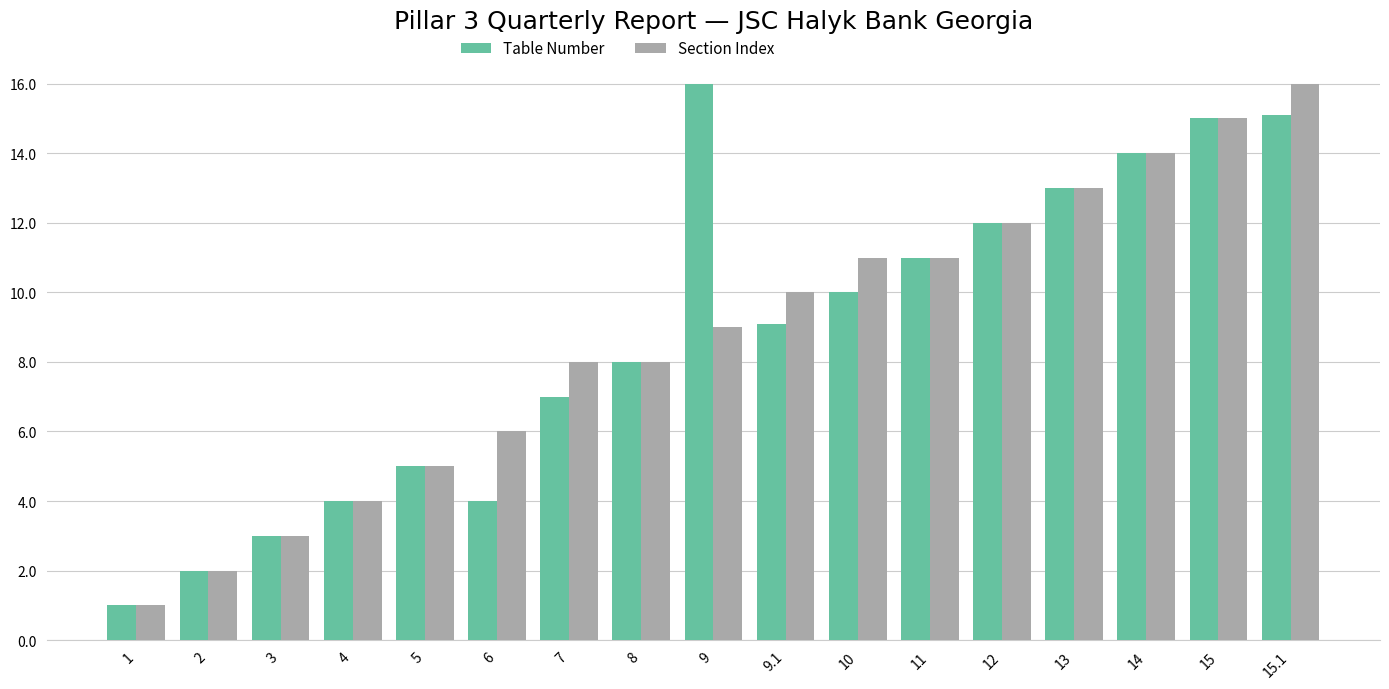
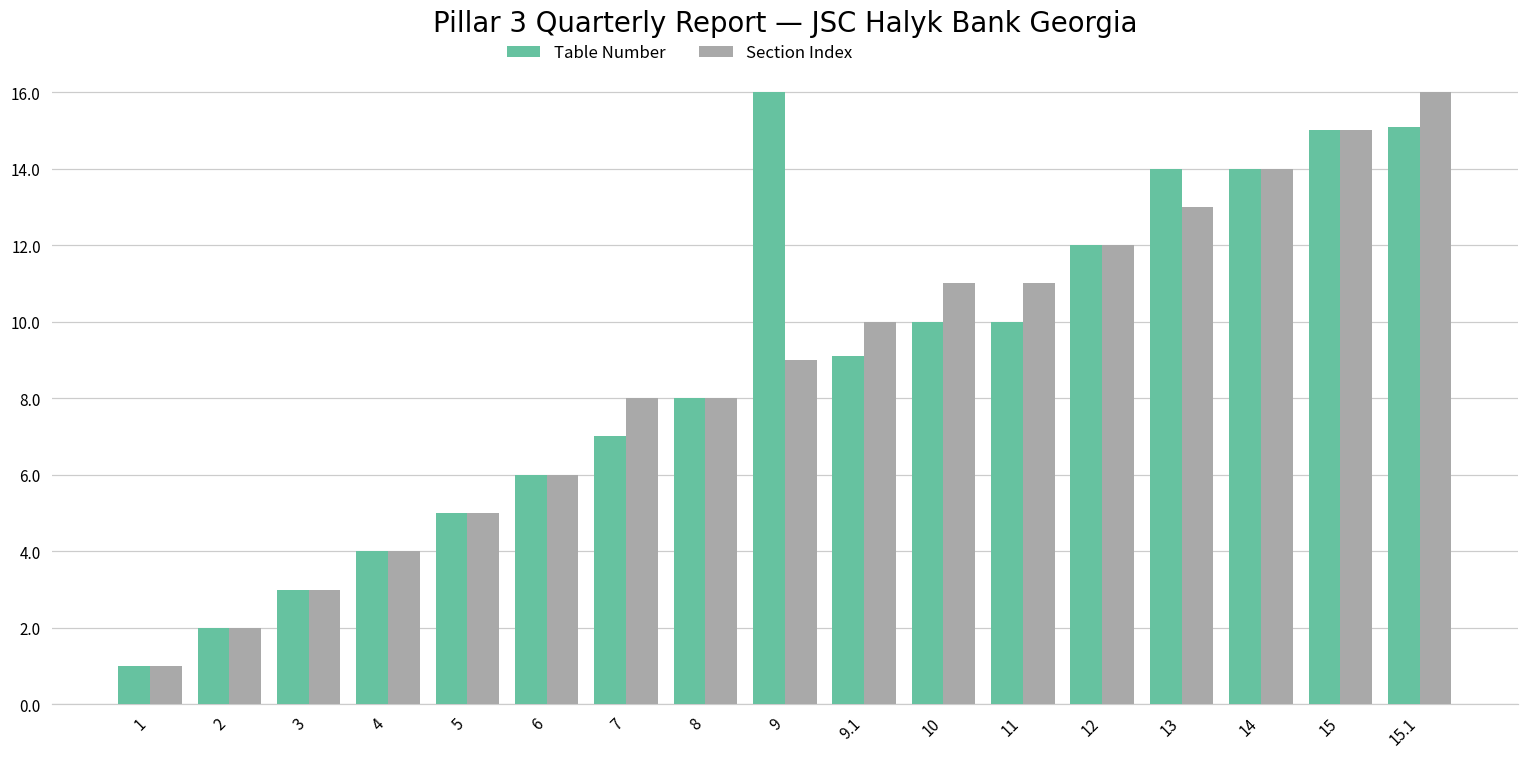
Table Number, 6: 4 -> 6
Table Number, 11: 11 -> 10
Table Number, 13: 13 -> 14
